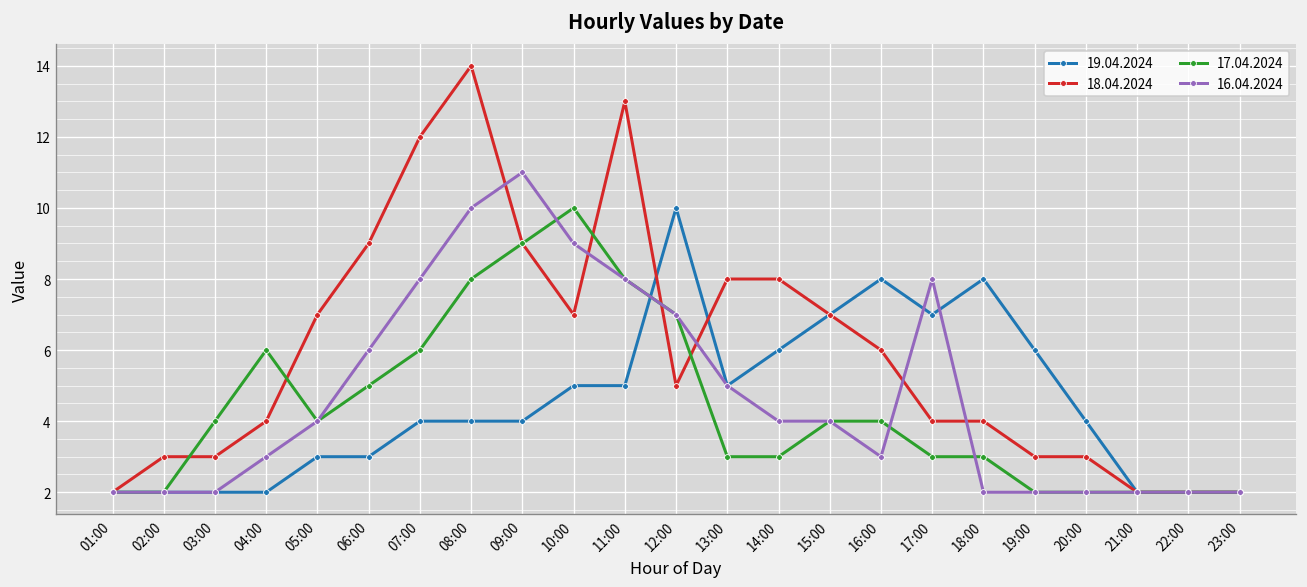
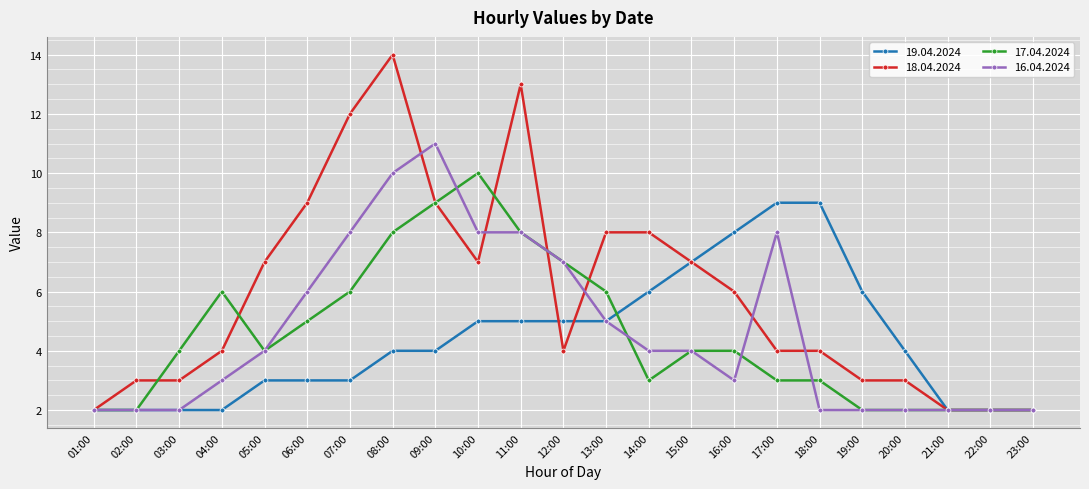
19.04.2024, 07:00: 4 -> 3
16.04.2024, 10:00: 9 -> 8
19.04.2024, 12:00: 10 -> 5
18.04.2024, 12:00: 5 -> 4
17.04.2024, 13:00: 3 -> 6
19.04.2024, 17:00: 7 -> 9
19.04.2024, 18:00: 8 -> 9
